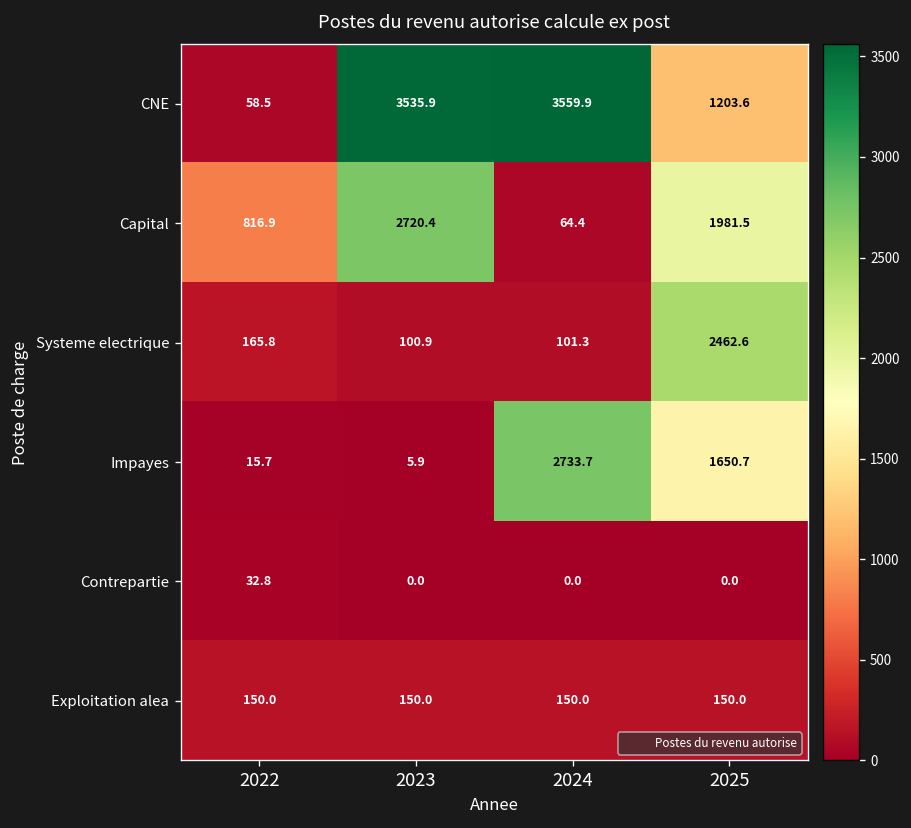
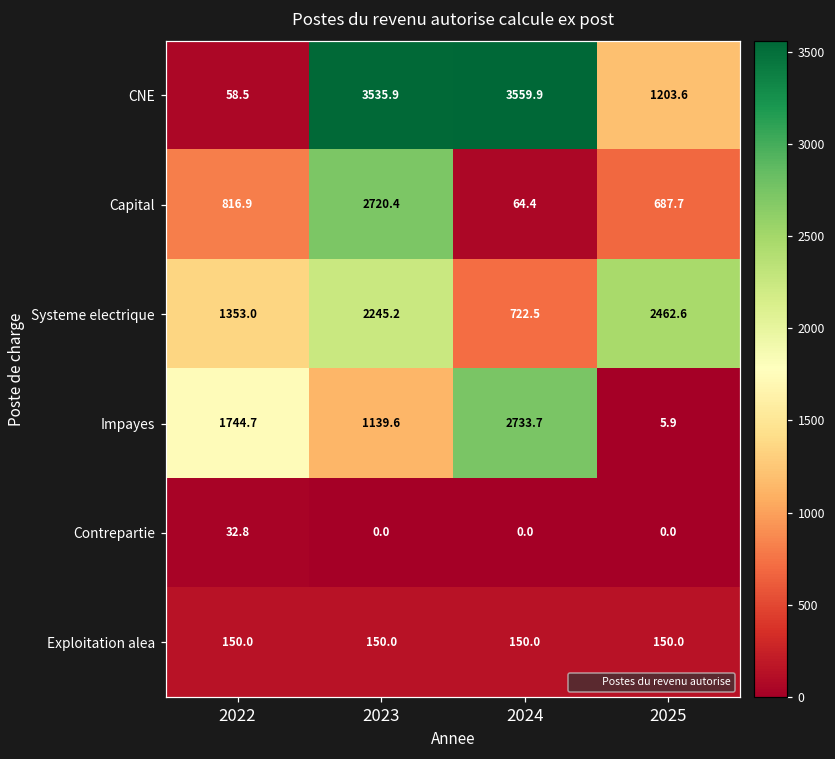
Capital, 2025: 1981.5 -> 687.7
Systeme electrique, 2022: 165.8 -> 1353.0
Systeme electrique, 2023: 100.9 -> 2245.2
Systeme electrique, 2024: 101.3 -> 722.5
Impayes, 2022: 15.7 -> 1744.7
Impayes, 2023: 5.9 -> 1139.6
Impayes, 2025: 1650.7 -> 5.9
